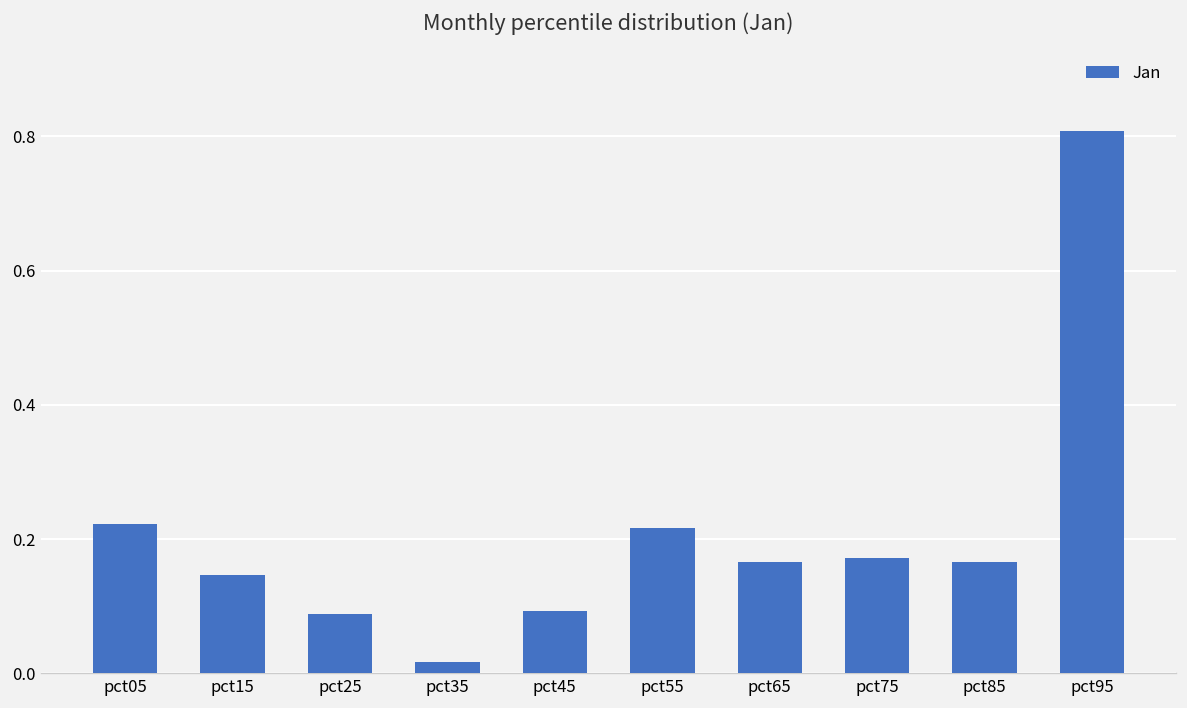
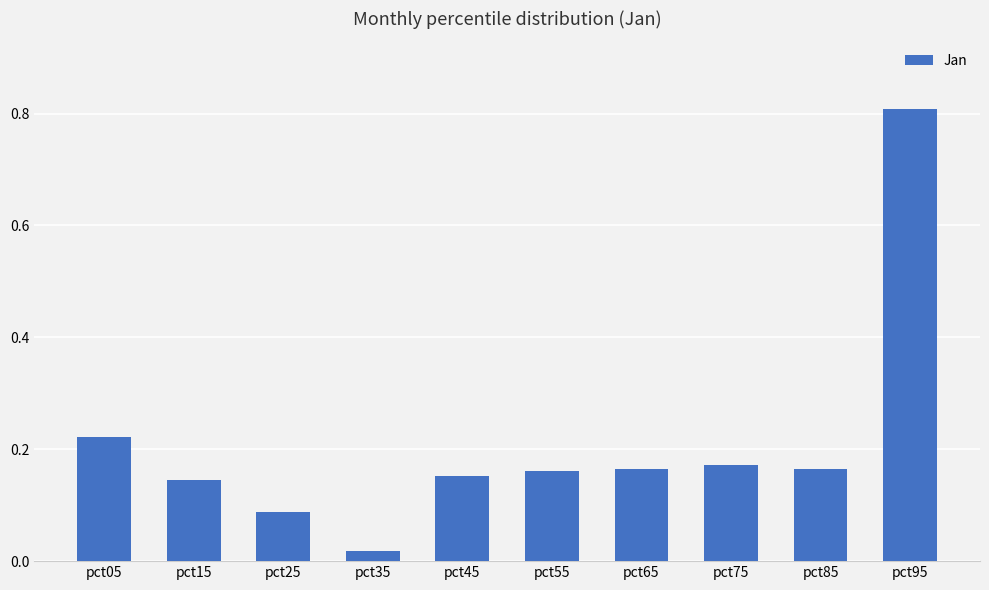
pct45: 0.09 -> 0.15
pct55: 0.22 -> 0.16
